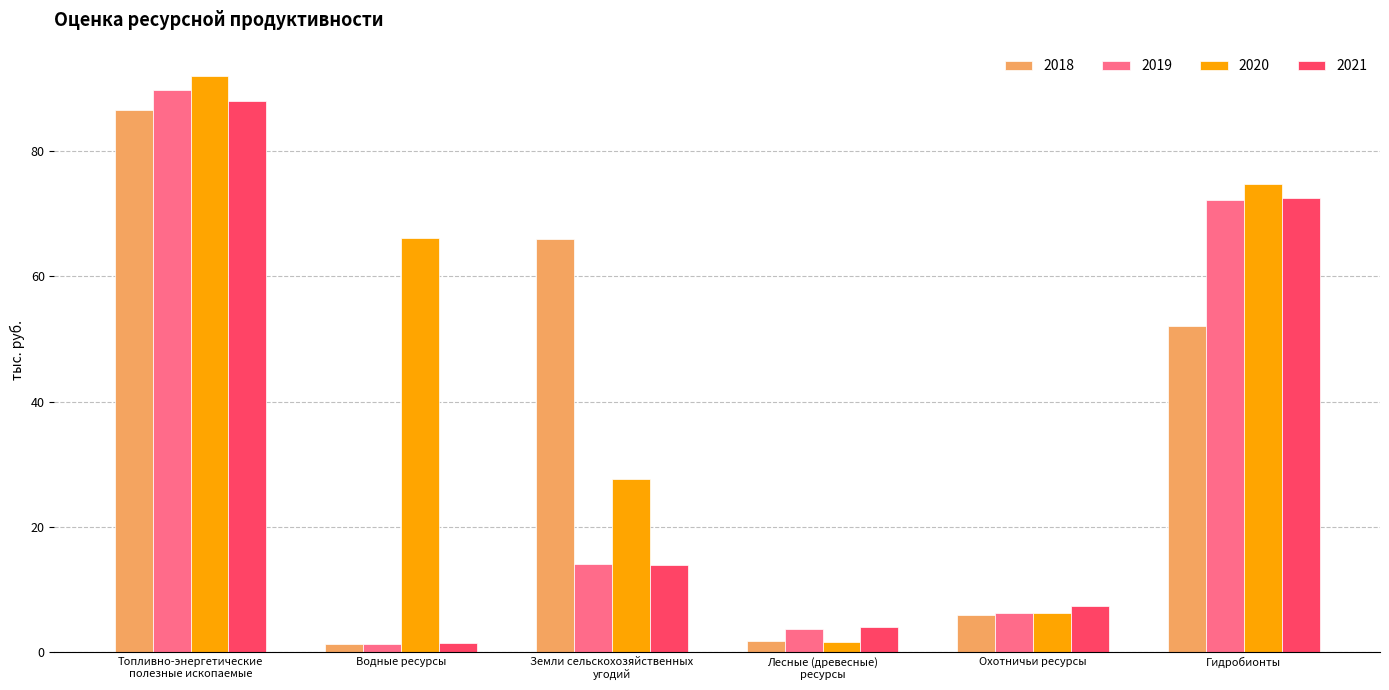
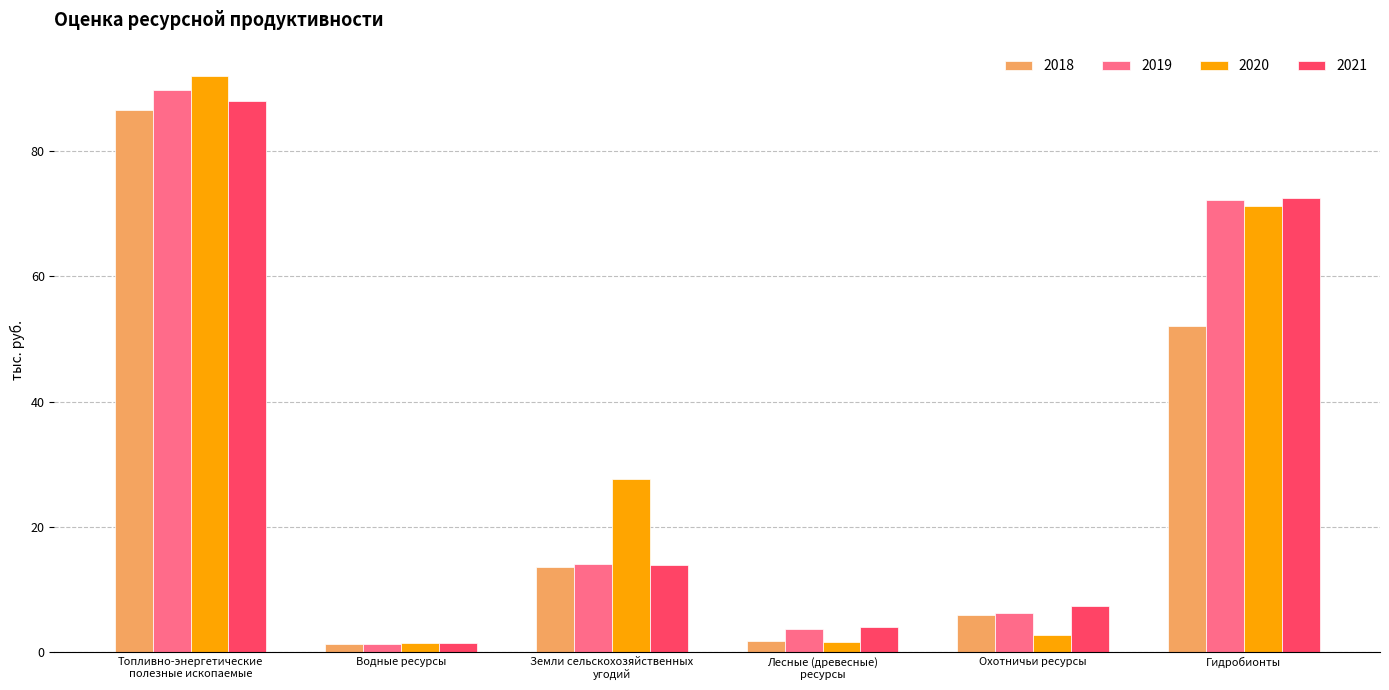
2020, Водные ресурсы: 66 -> 1
2018, Земли сельскохозяйственных угодий: 66 -> 14
2020, Охотничьи ресурсы: 6 -> 3
2020, Гидробионты: 75 -> 71
